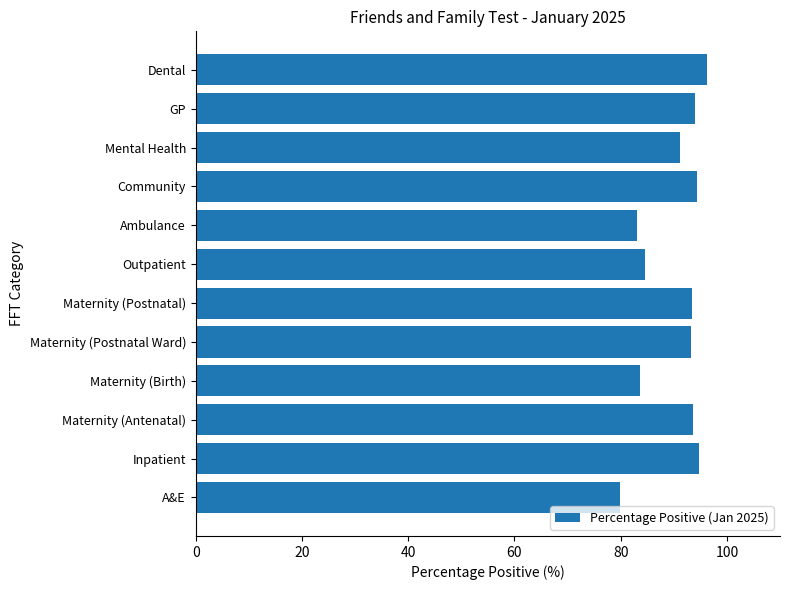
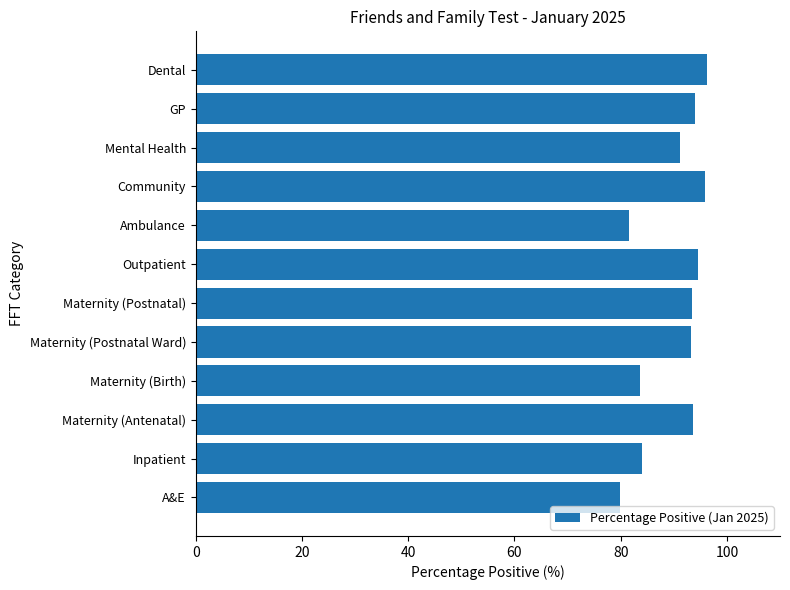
Community: 94 -> 96
Ambulance: 83 -> 82
Outpatient: 85 -> 94
Inpatient: 95 -> 84
